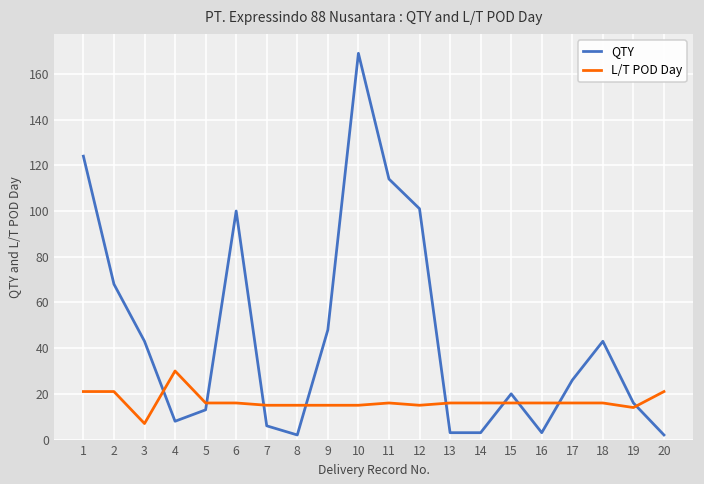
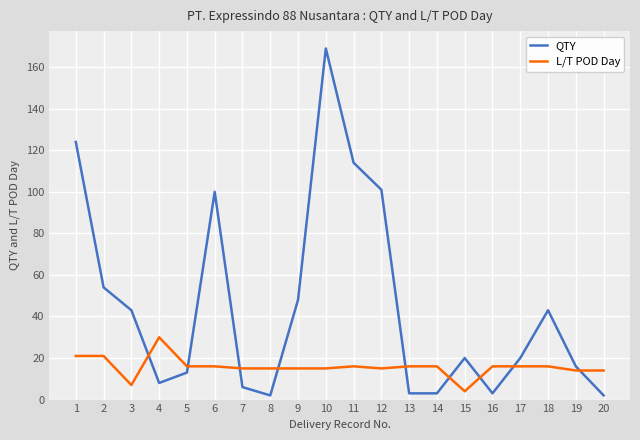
QTY, 2: 68 -> 54
L/T POD Day, 15: 16 -> 4
QTY, 17: 26 -> 20
L/T POD Day, 20: 21 -> 14
